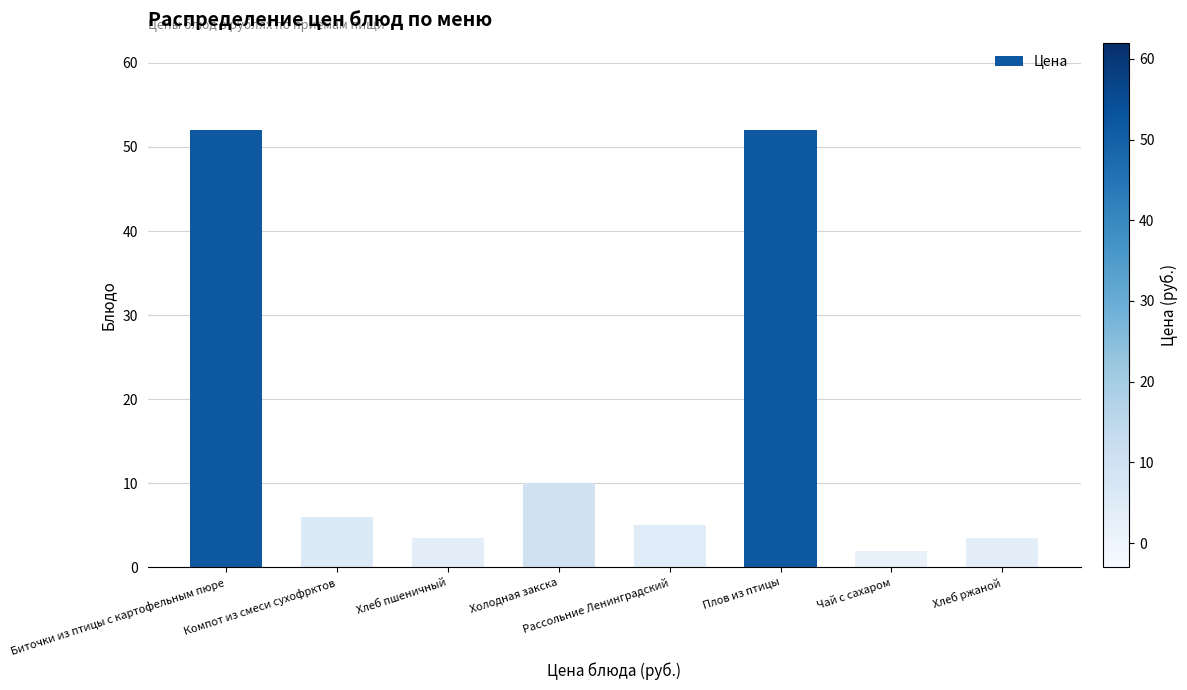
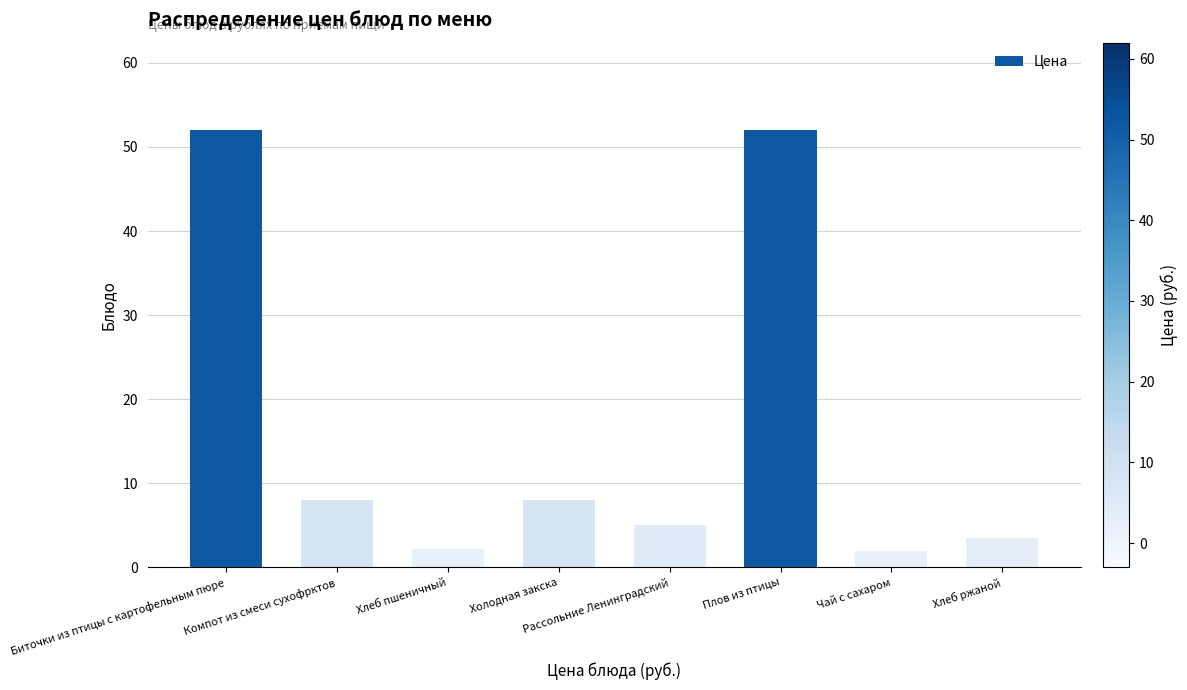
Компот из смеси сухофрктов: 6 -> 8
Хлеб пшеничный: 4 -> 2
Холодная закска: 10 -> 8
